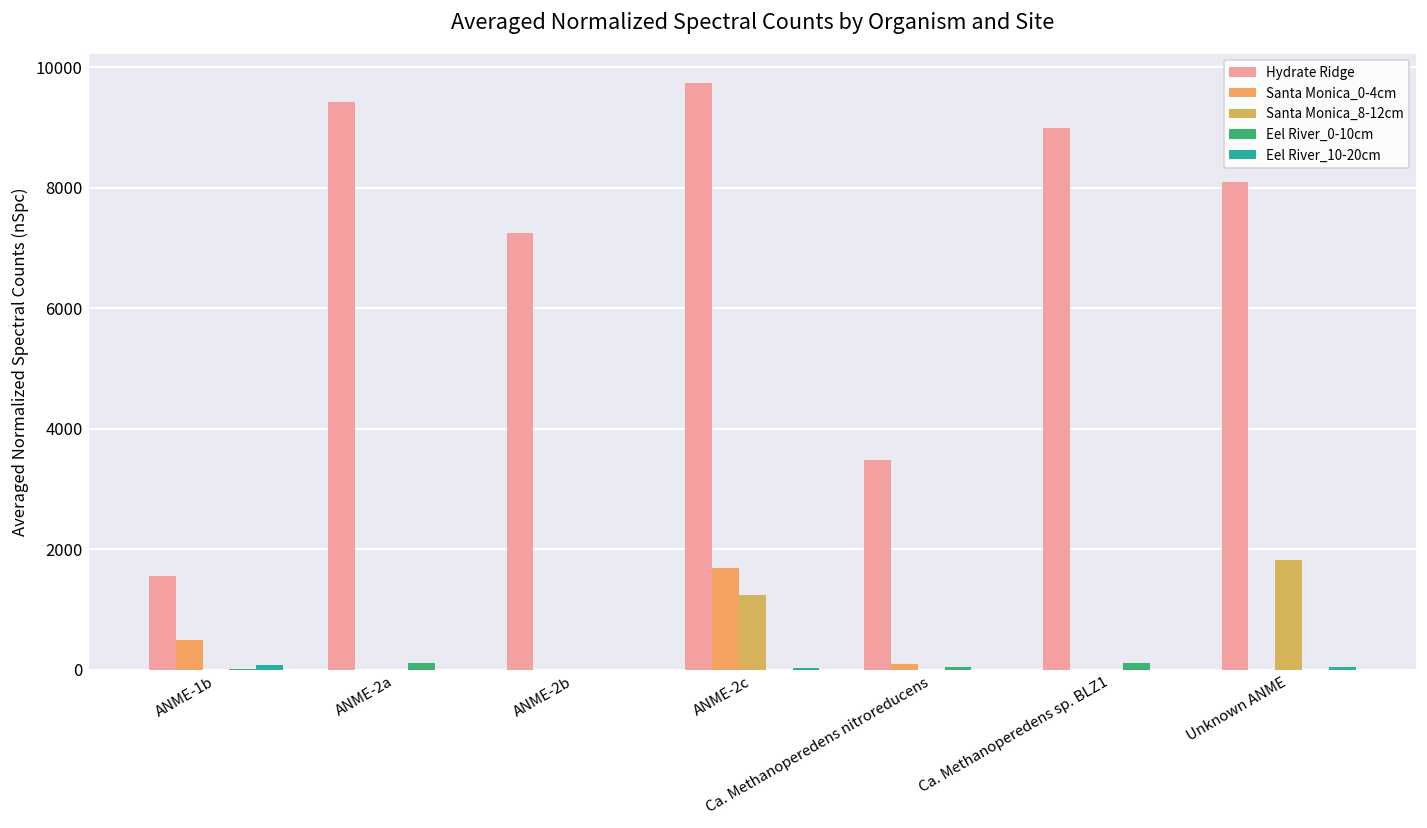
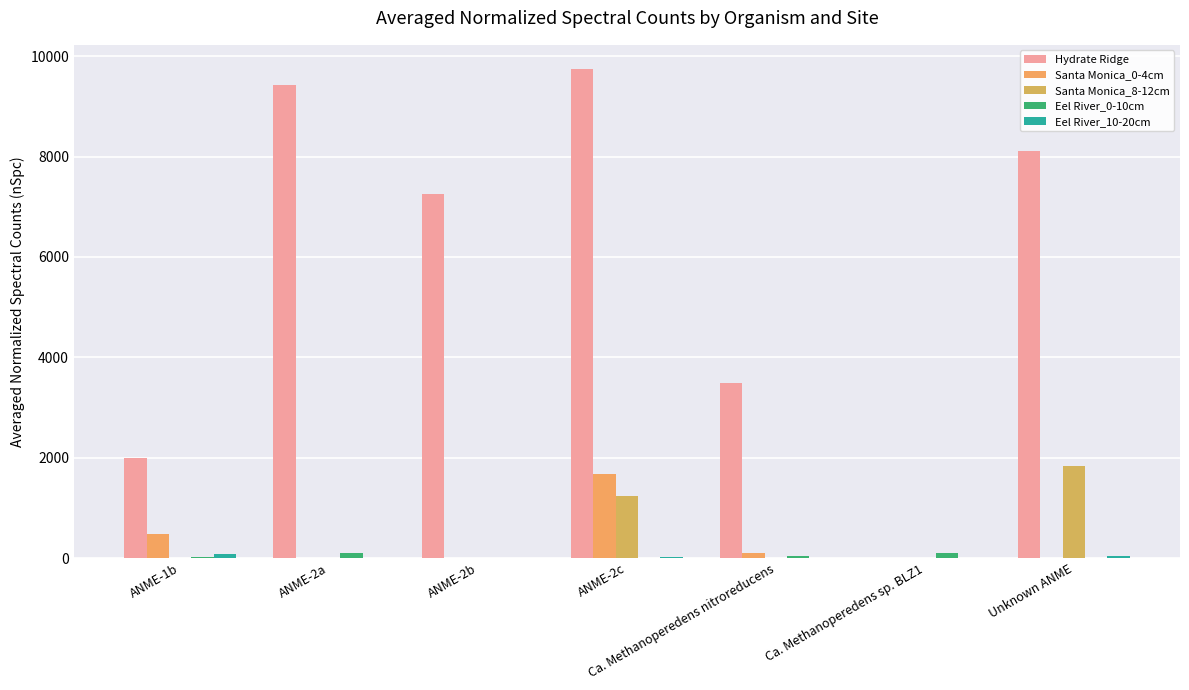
Hydrate Ridge, ANME-1b: 1600 -> 2000
Hydrate Ridge, Ca. Methanoperedens sp. BLZ1: 9000 -> 0
